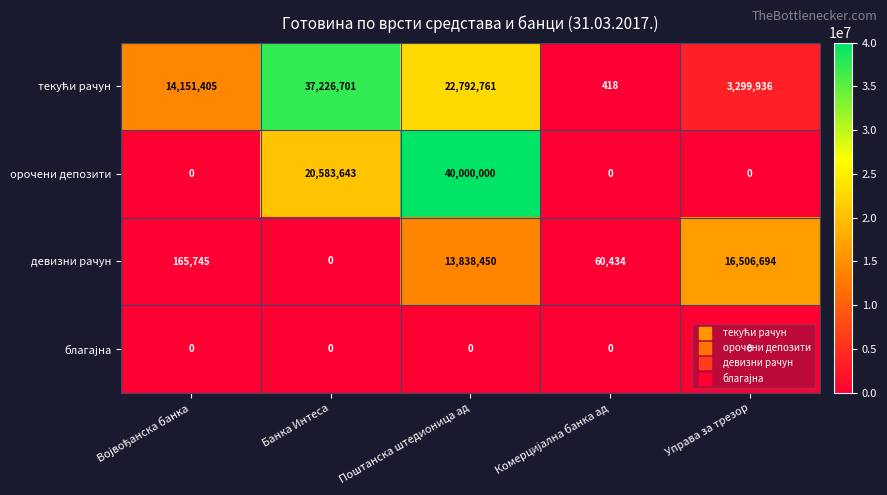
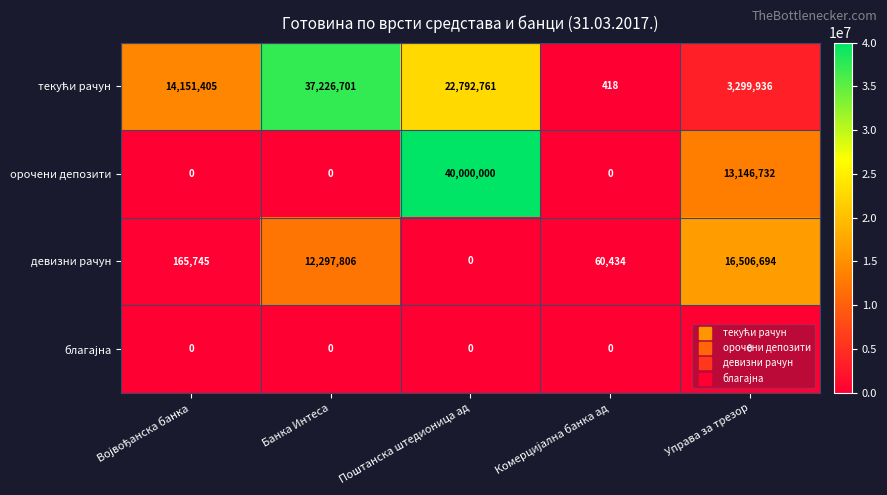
орочени депозити, Банка Интеса: 20,583,643 -> 0
орочени депозити, Управа за трезор: 0 -> 13,146,732
девизни рачун, Банка Интеса: 0 -> 12,297,806
девизни рачун, Поштанска штедионица ад: 13,838,450 -> 0
